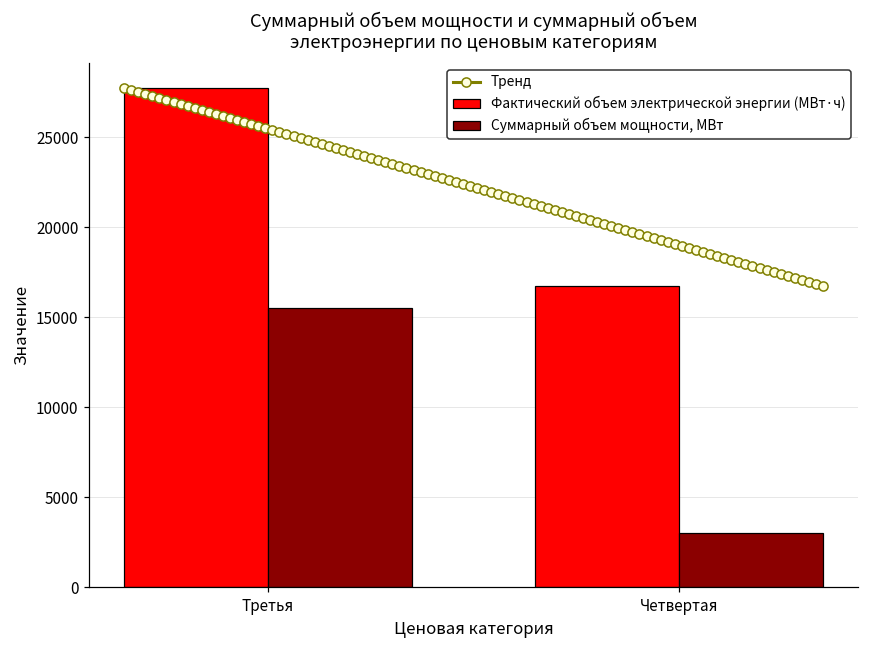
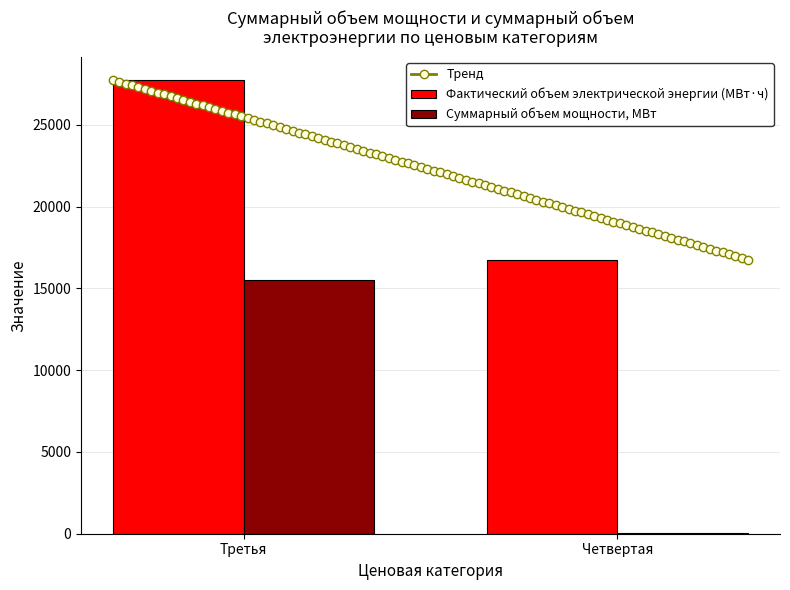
Суммарный объем мощности, МВт, Четвертая: 3000 -> 0
